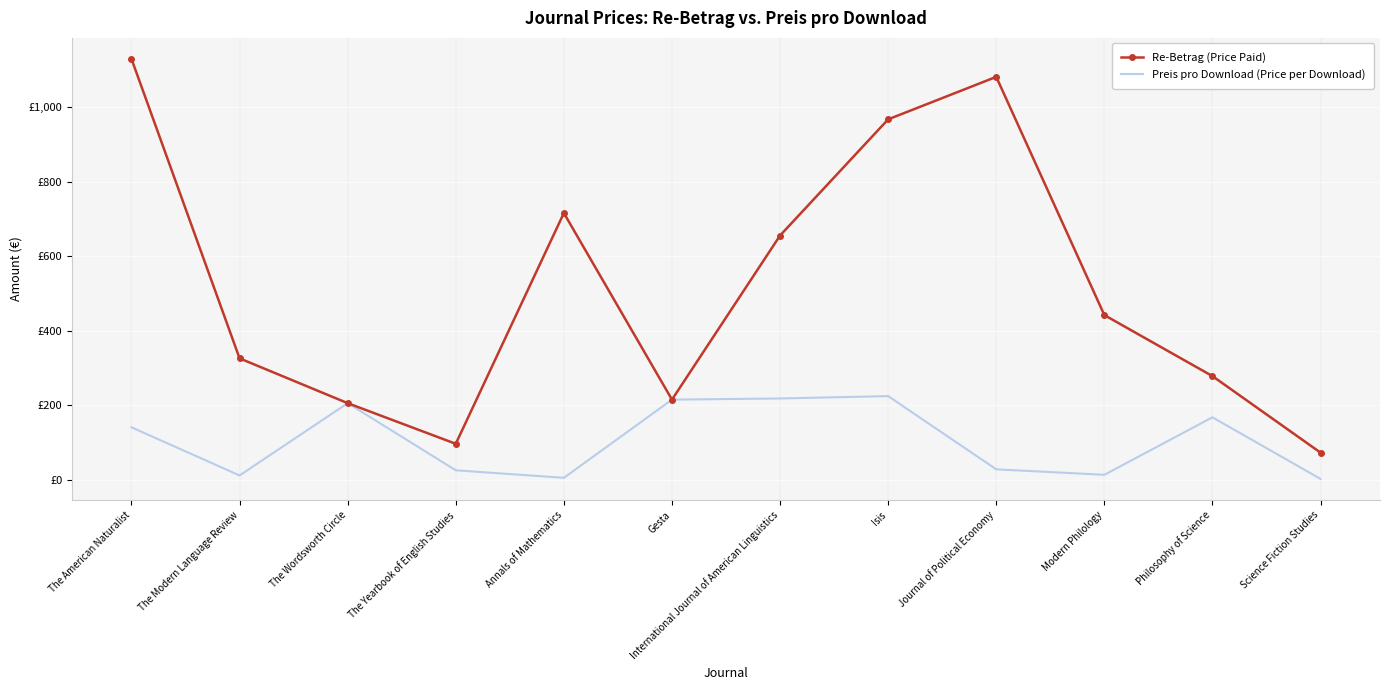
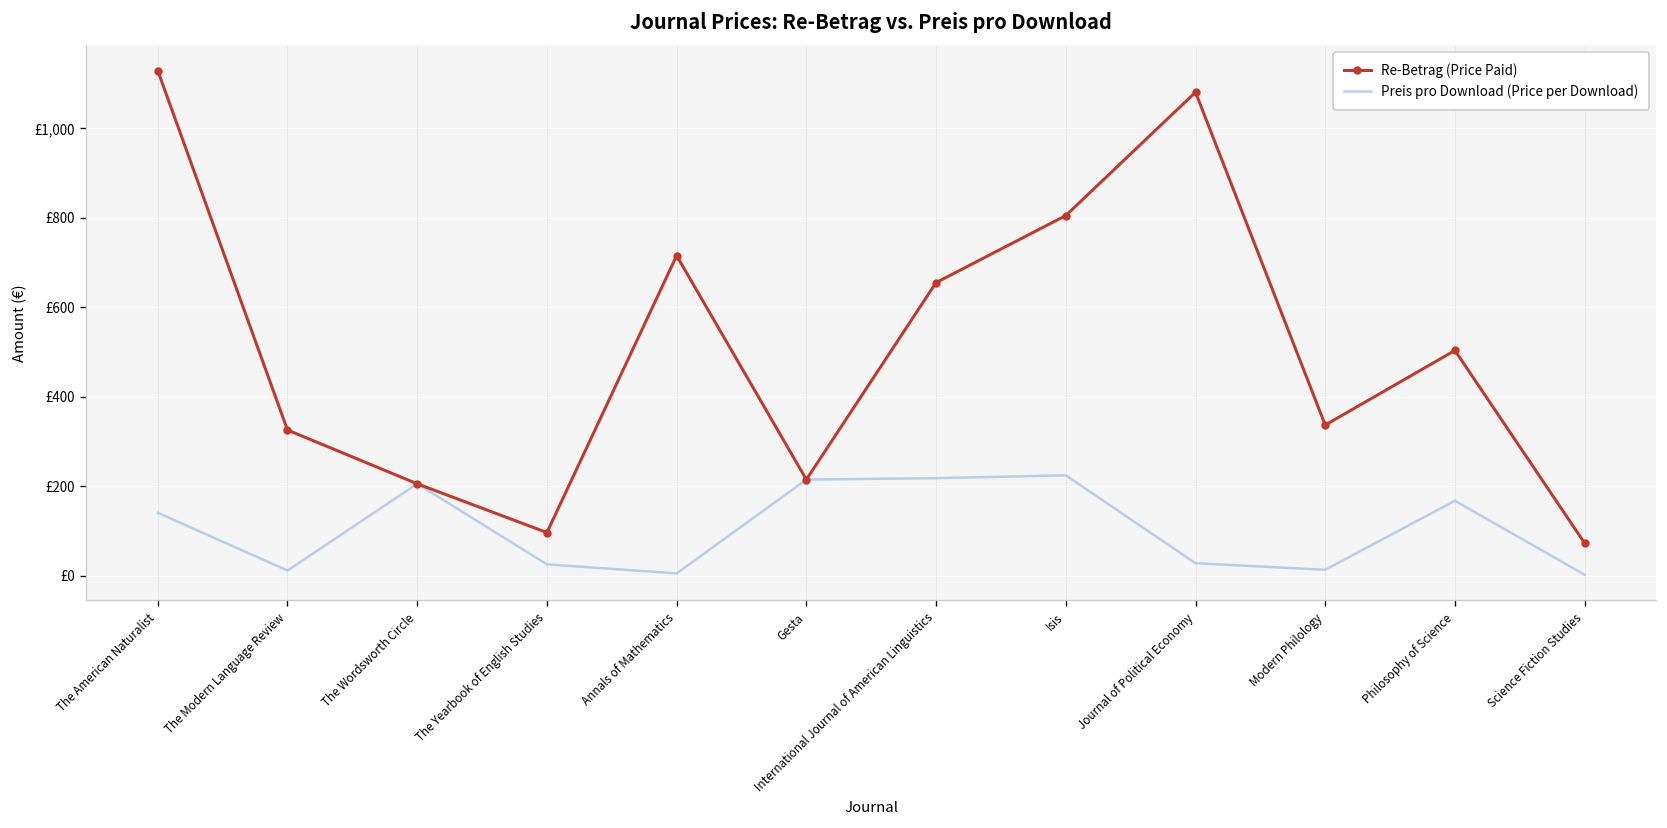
Re-Betrag (Price Paid), Isis: £970 -> £810
Re-Betrag (Price Paid), Modern Philology: £440 -> £340
Re-Betrag (Price Paid), Philosophy of Science: £280 -> £500
